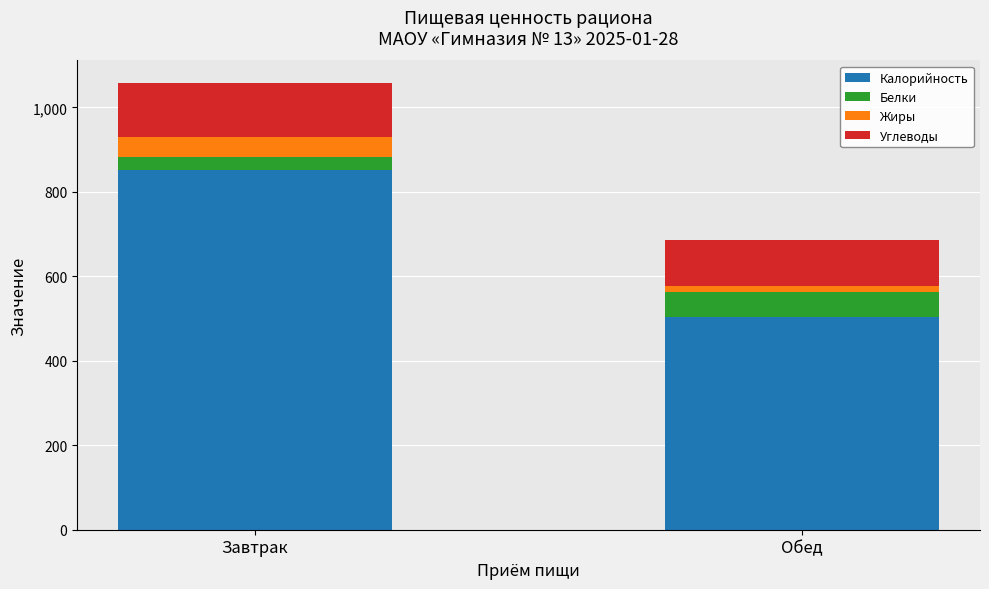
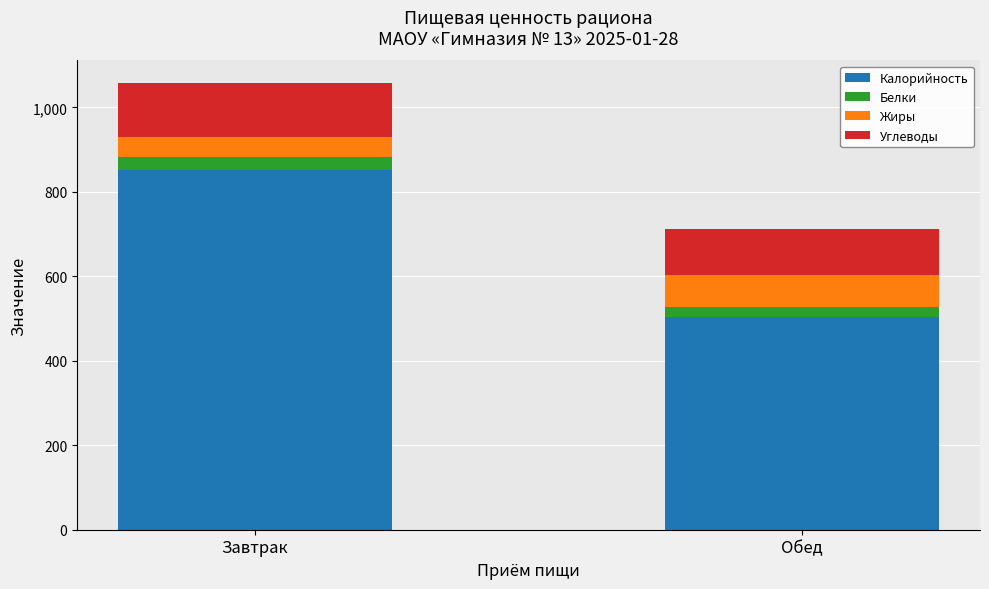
Белки, Обед: 60 -> 30
Жиры, Обед: 10 -> 70
